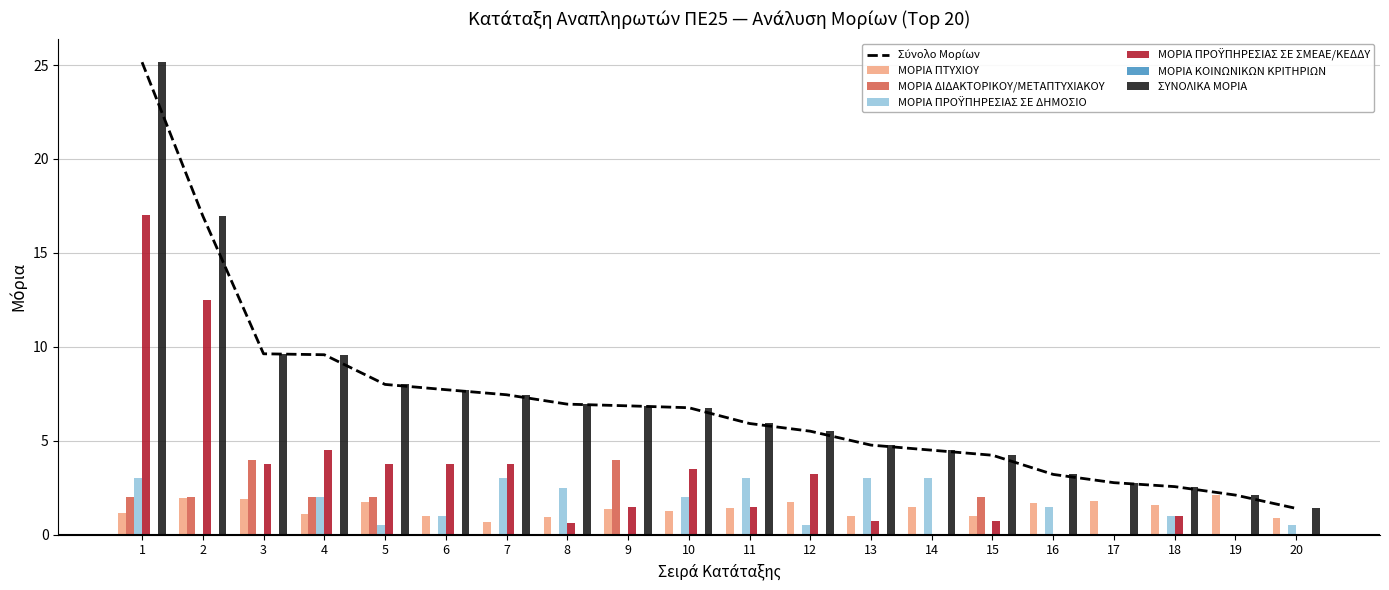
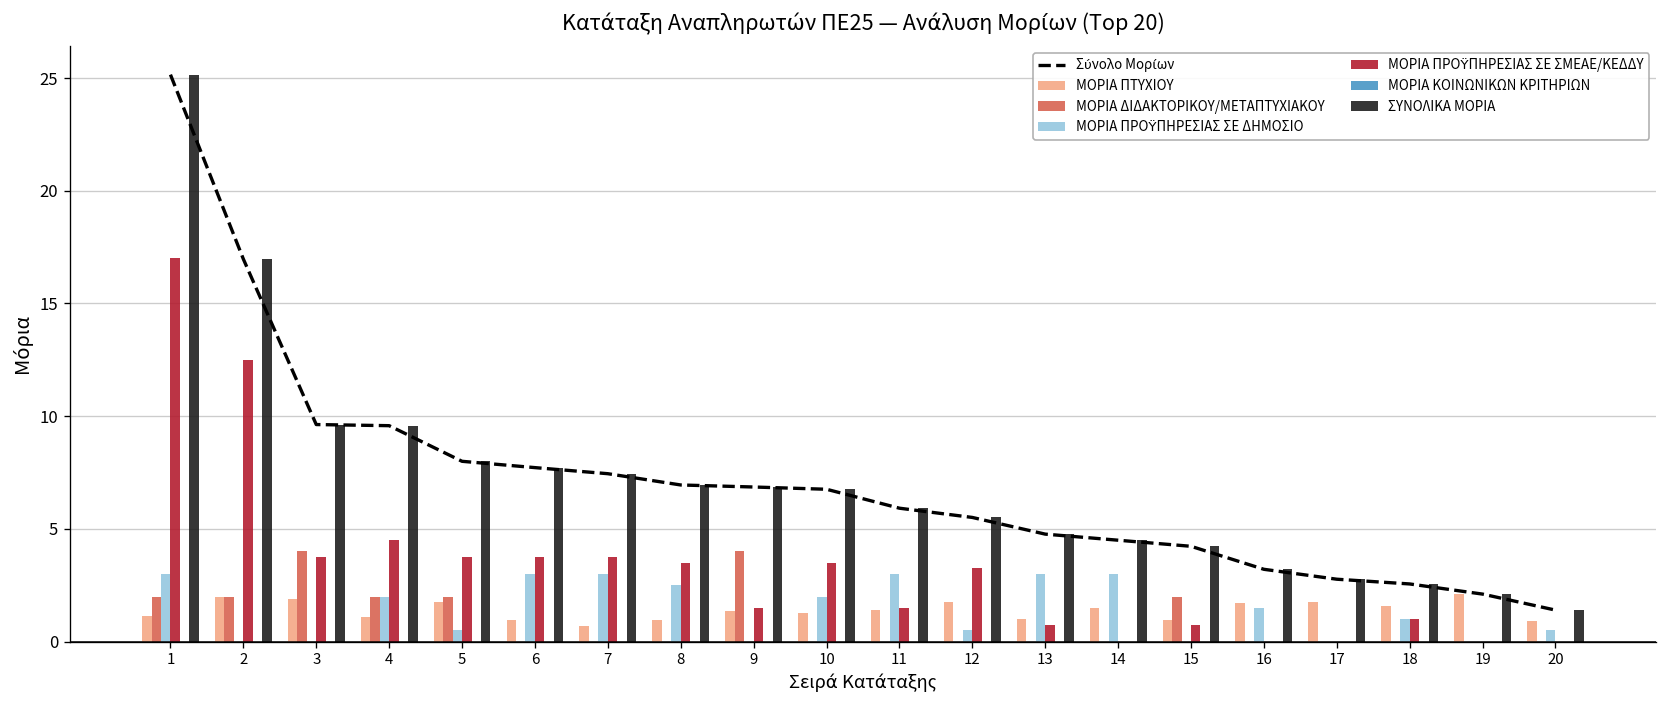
ΜΟΡΙΑ ΠΡΟΫΠΗΡΕΣΙΑΣ ΣΕ ΔΗΜΟΣΙΟ, 6: 1 -> 3
ΜΟΡΙΑ ΠΡΟΫΠΗΡΕΣΙΑΣ ΣΕ ΣΜΕΑΕ/ΚΕΔΔΥ, 8: 0.6 -> 3.5
